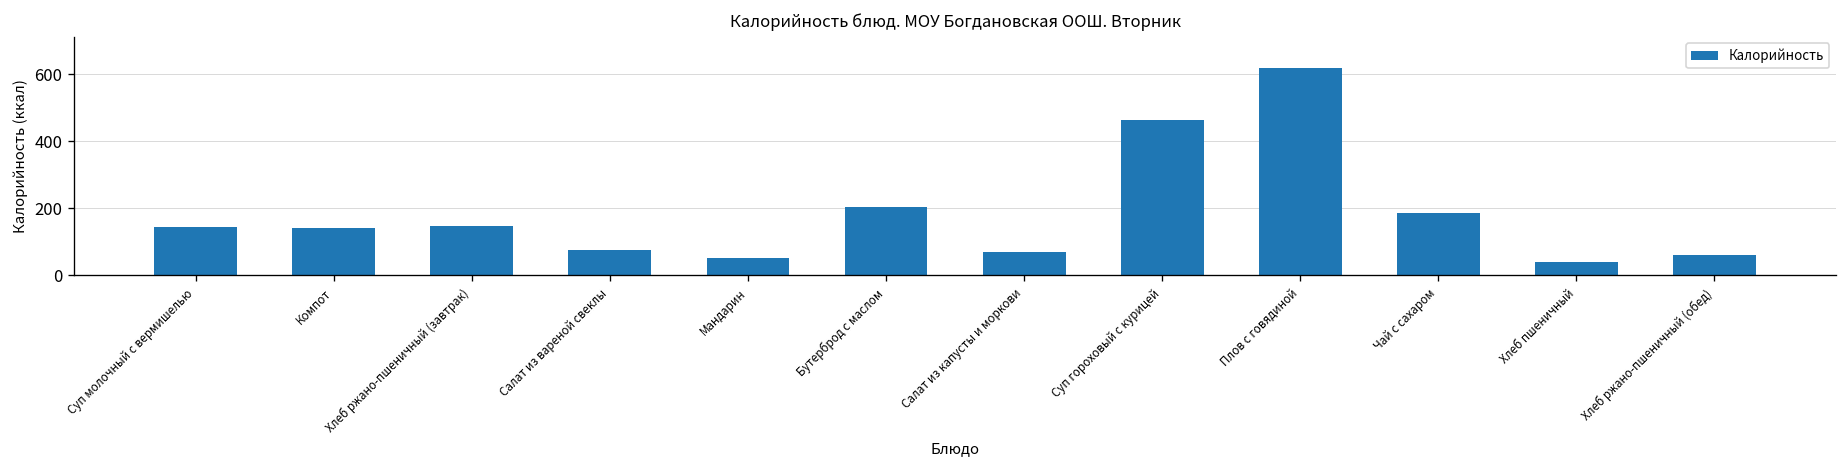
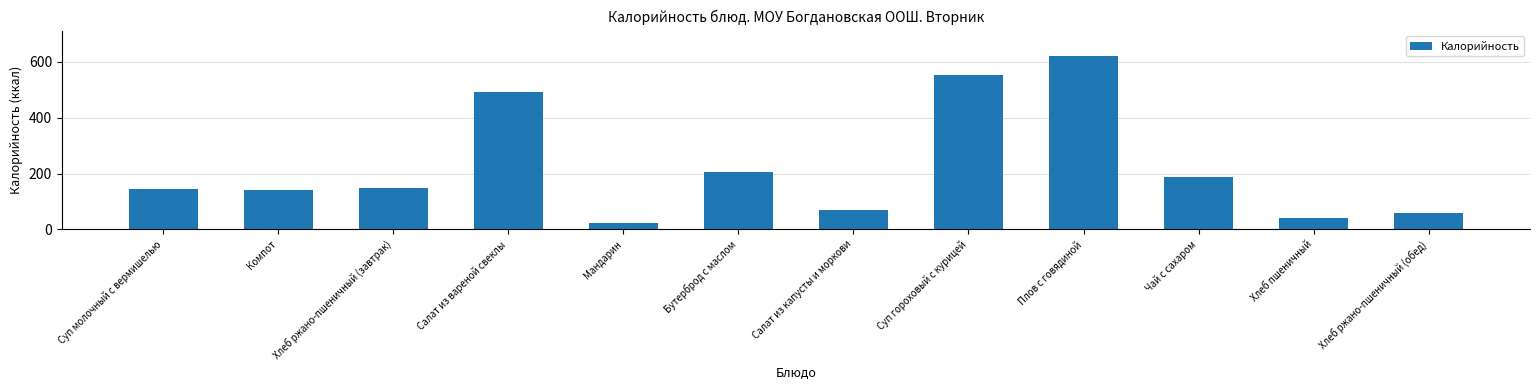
Салат из вареной свеклы: 80 -> 490
Мандарин: 50 -> 20
Суп гороховый с курицей: 460 -> 550
